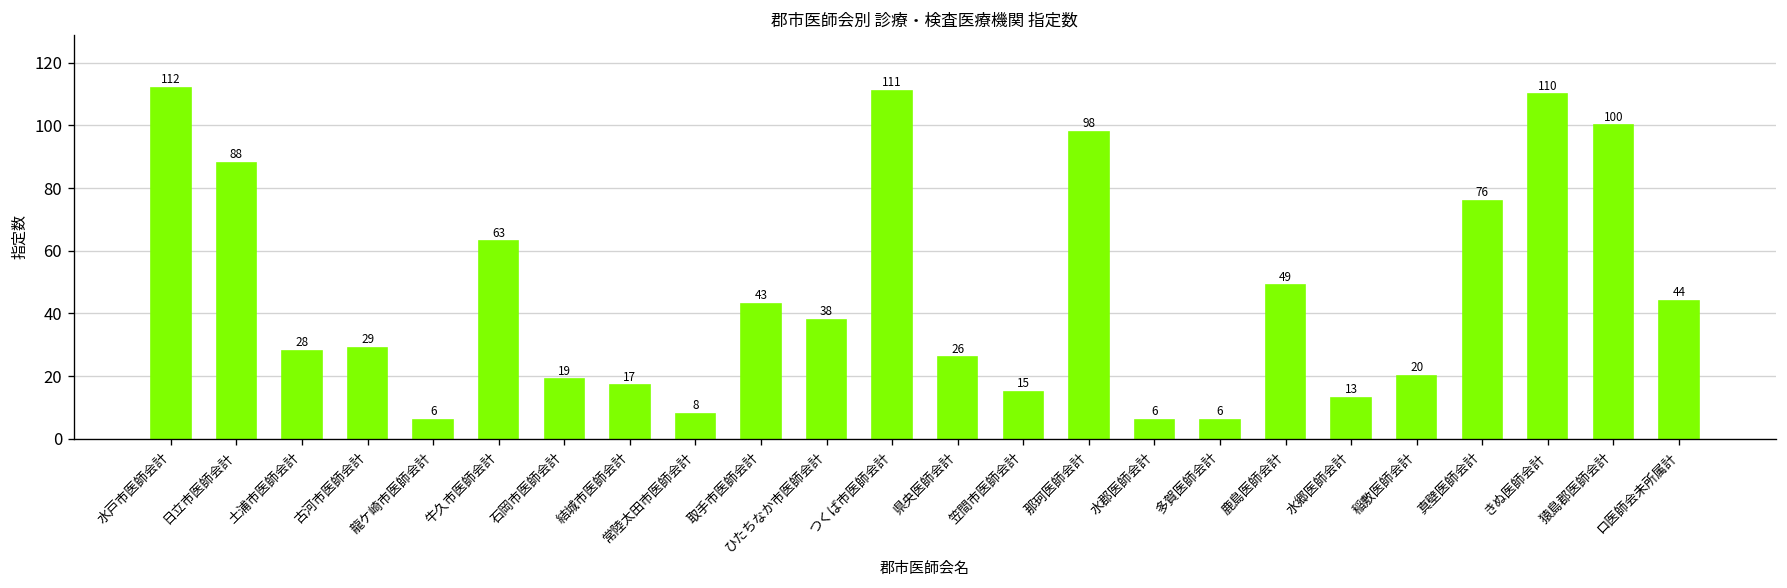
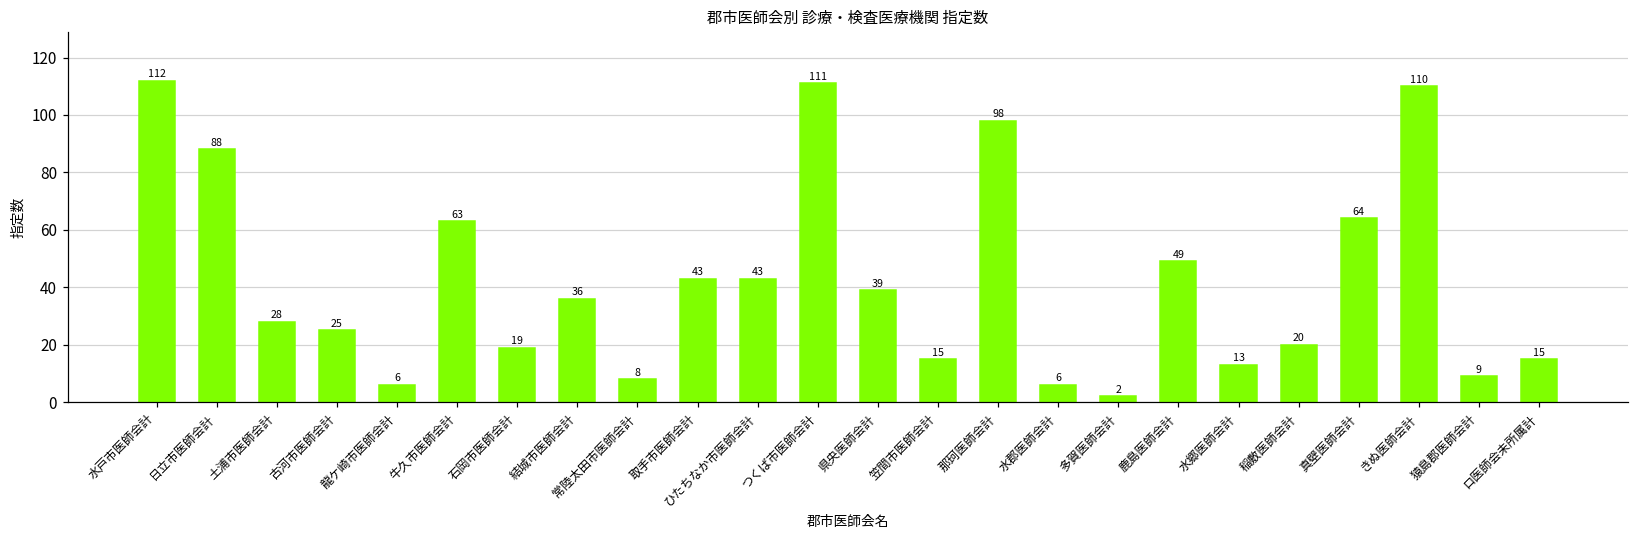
古河市医師会計: 29 -> 25
結城市医師会計: 17 -> 36
ひたちなか市医師会計: 38 -> 43
県央医師会計: 26 -> 39
多賀医師会計: 6 -> 2
真壁医師会計: 76 -> 64
猿島郡医師会計: 100 -> 9
ロ医師会未所属計: 44 -> 15
